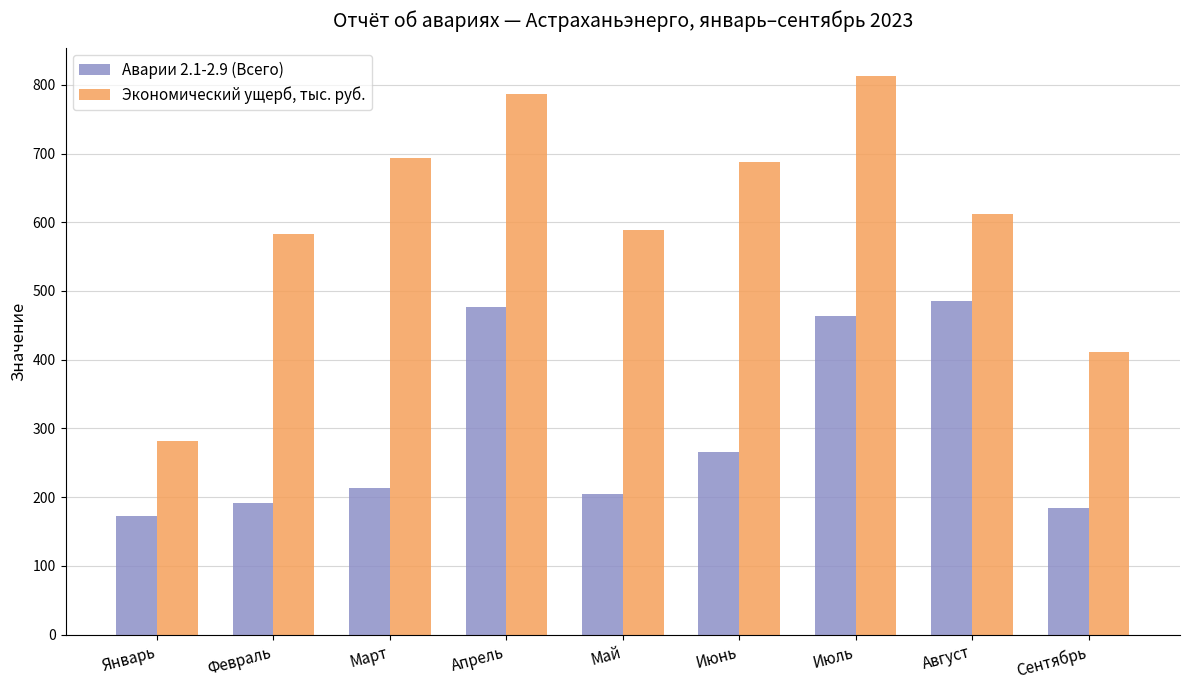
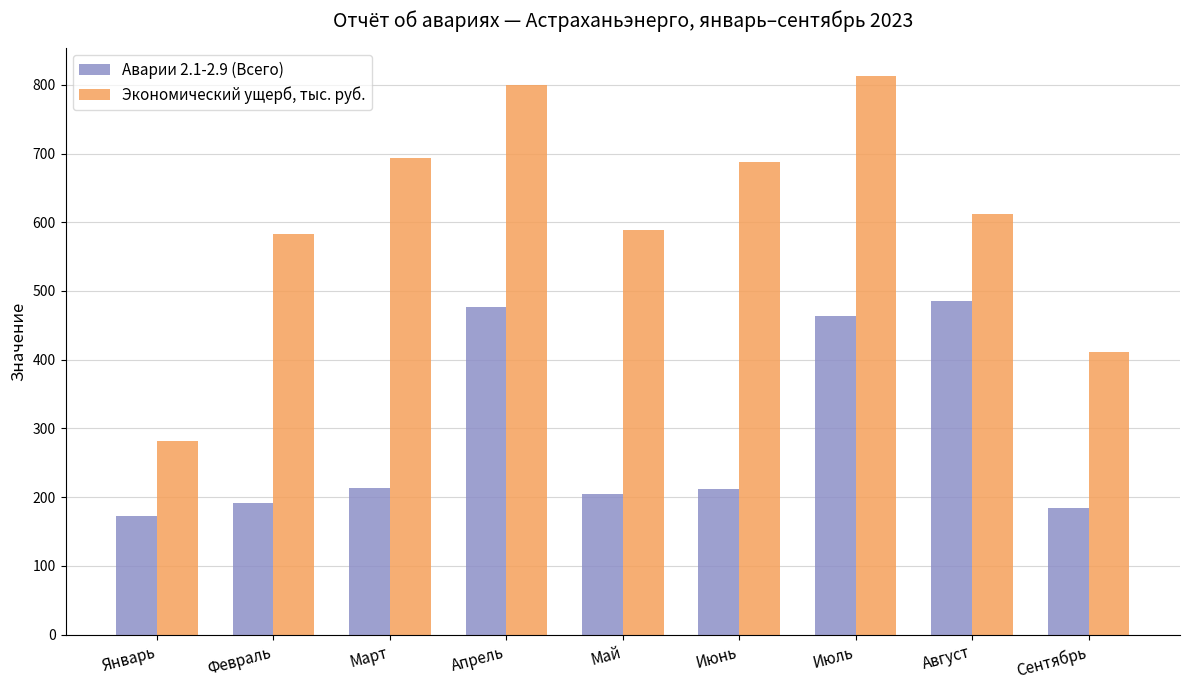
Экономический ущерб, тыс. руб., Апрель: 790 -> 800
Аварии 2.1-2.9 (Всего), Июнь: 270 -> 210
